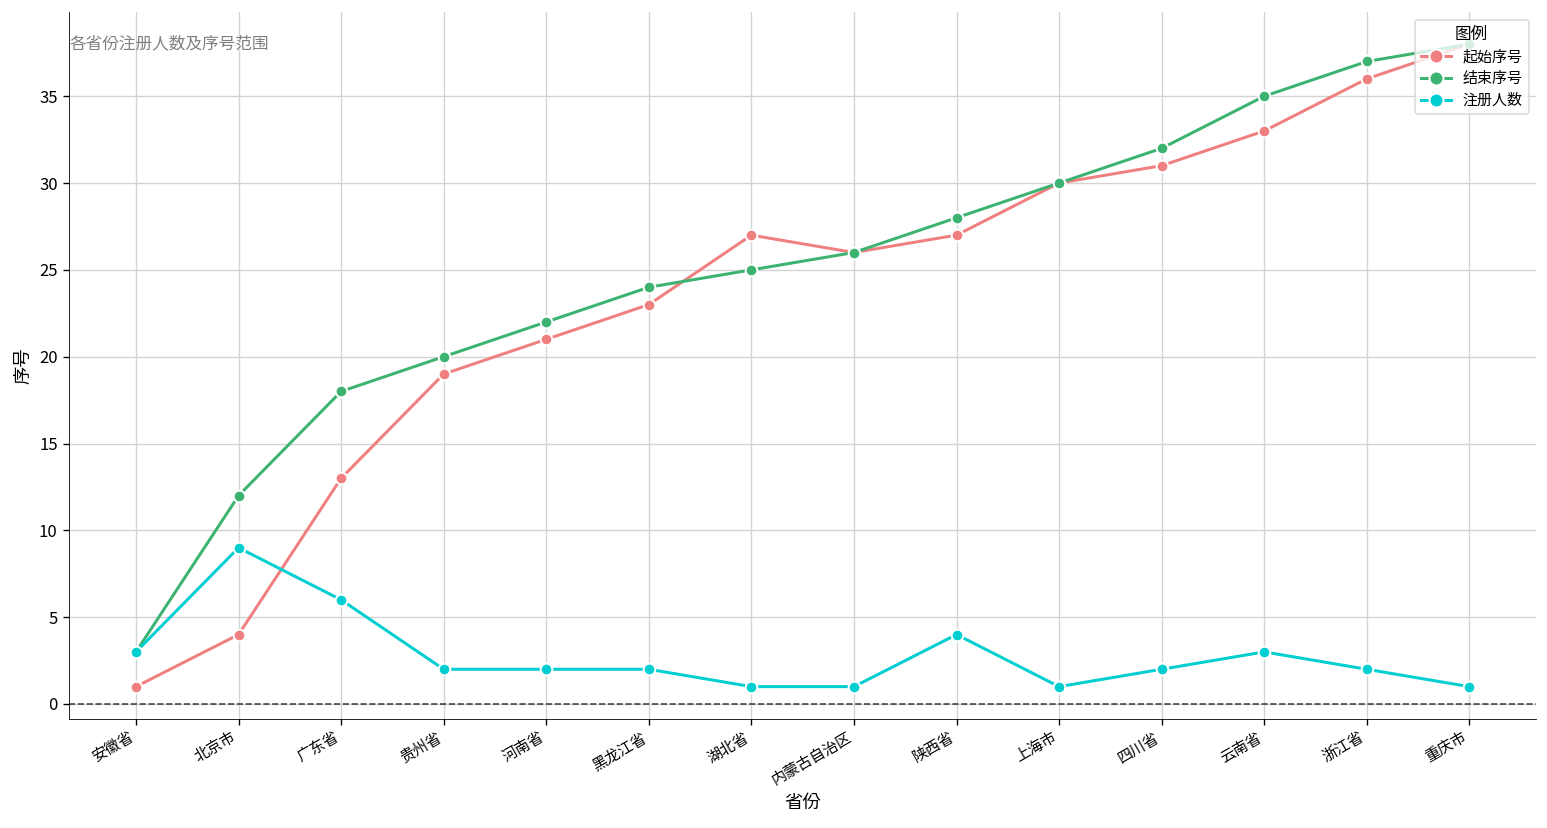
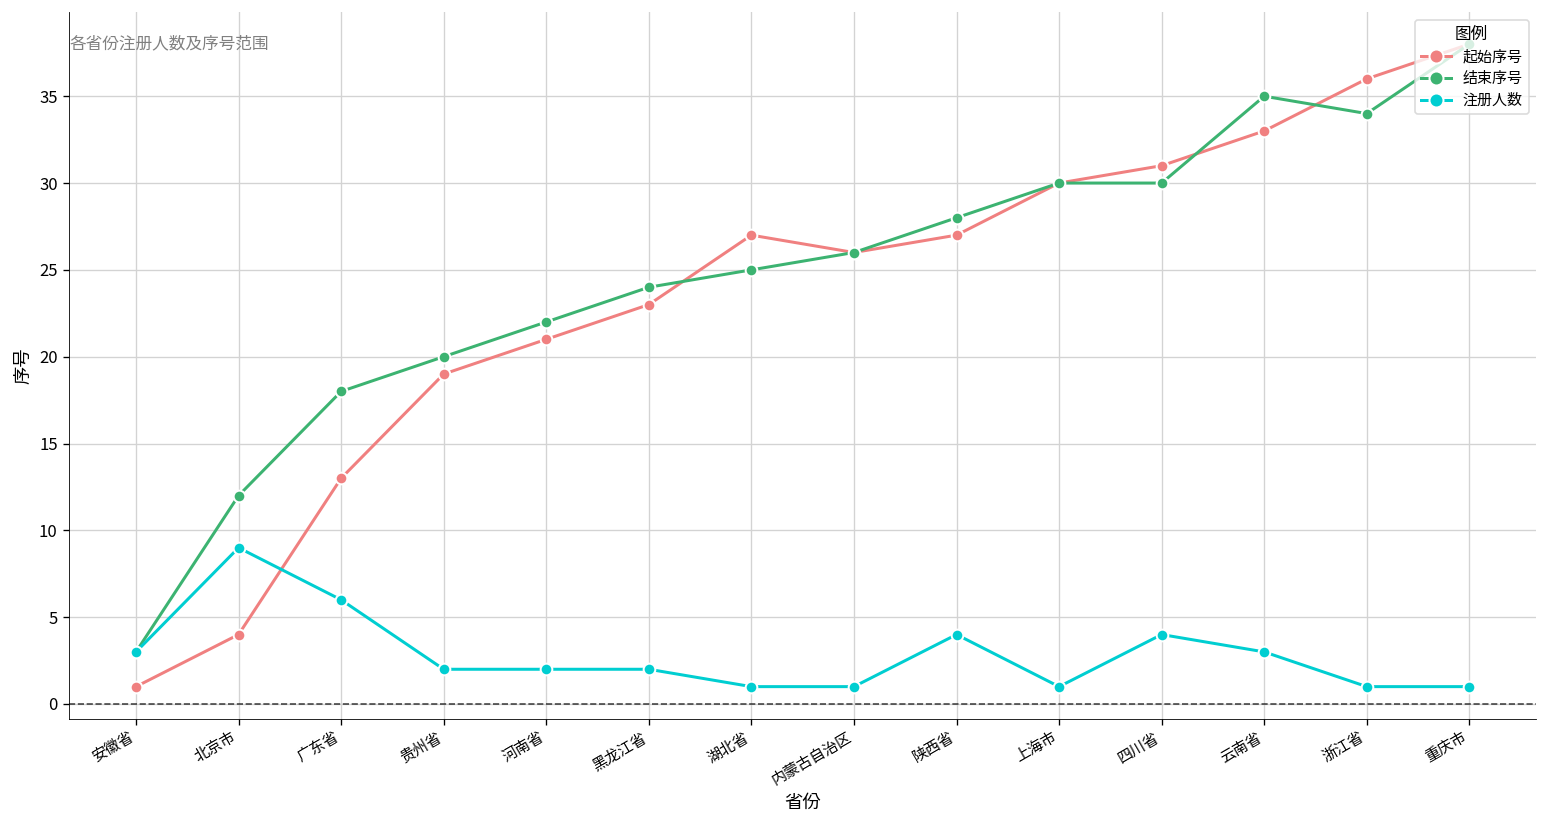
结束序号, 四川省: 32 -> 30
注册人数, 四川省: 2 -> 4
结束序号, 浙江省: 37 -> 34
注册人数, 浙江省: 2 -> 1
